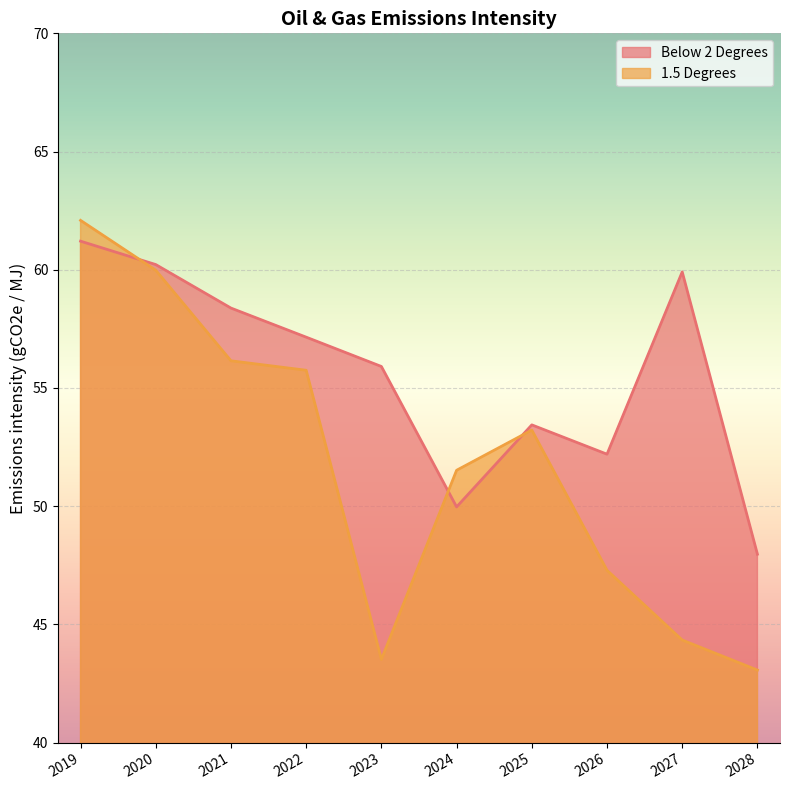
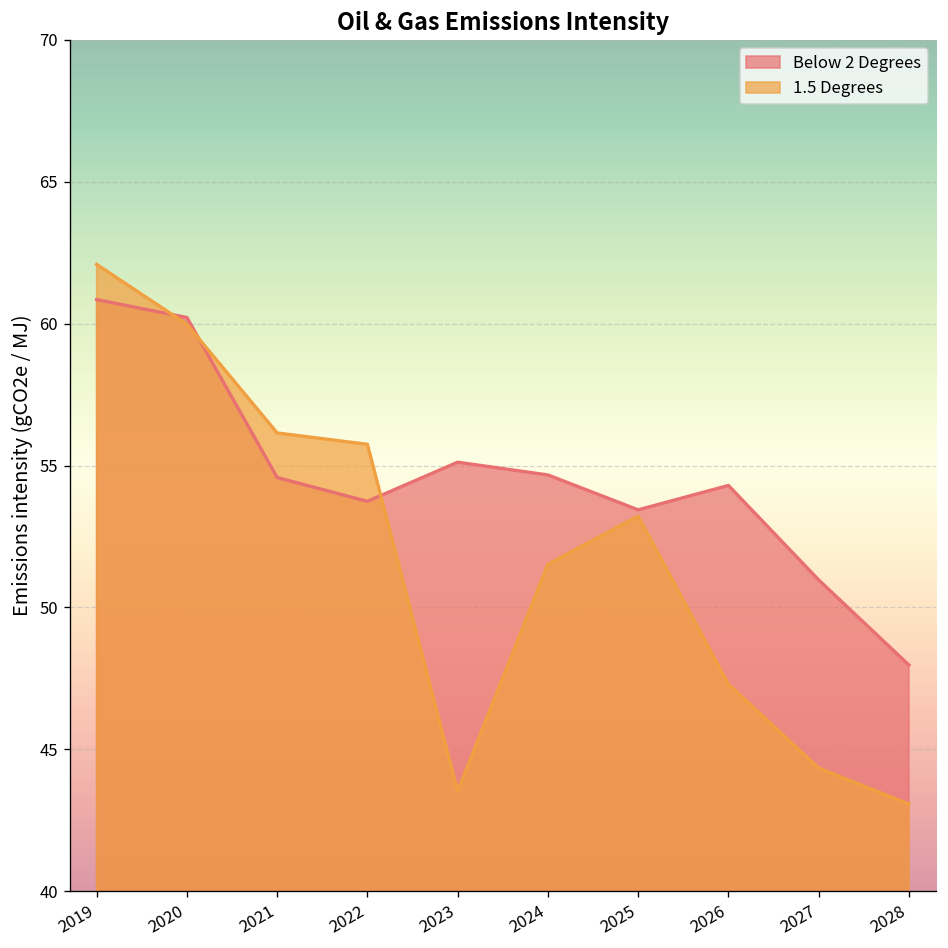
Below 2 Degrees, 2019: 61.2 -> 60.9
Below 2 Degrees, 2021: 58.4 -> 54.6
Below 2 Degrees, 2022: 57.2 -> 53.7
Below 2 Degrees, 2023: 55.9 -> 55.1
Below 2 Degrees, 2024: 50.0 -> 54.7
Below 2 Degrees, 2026: 52.2 -> 54.3
Below 2 Degrees, 2027: 59.9 -> 51.0
